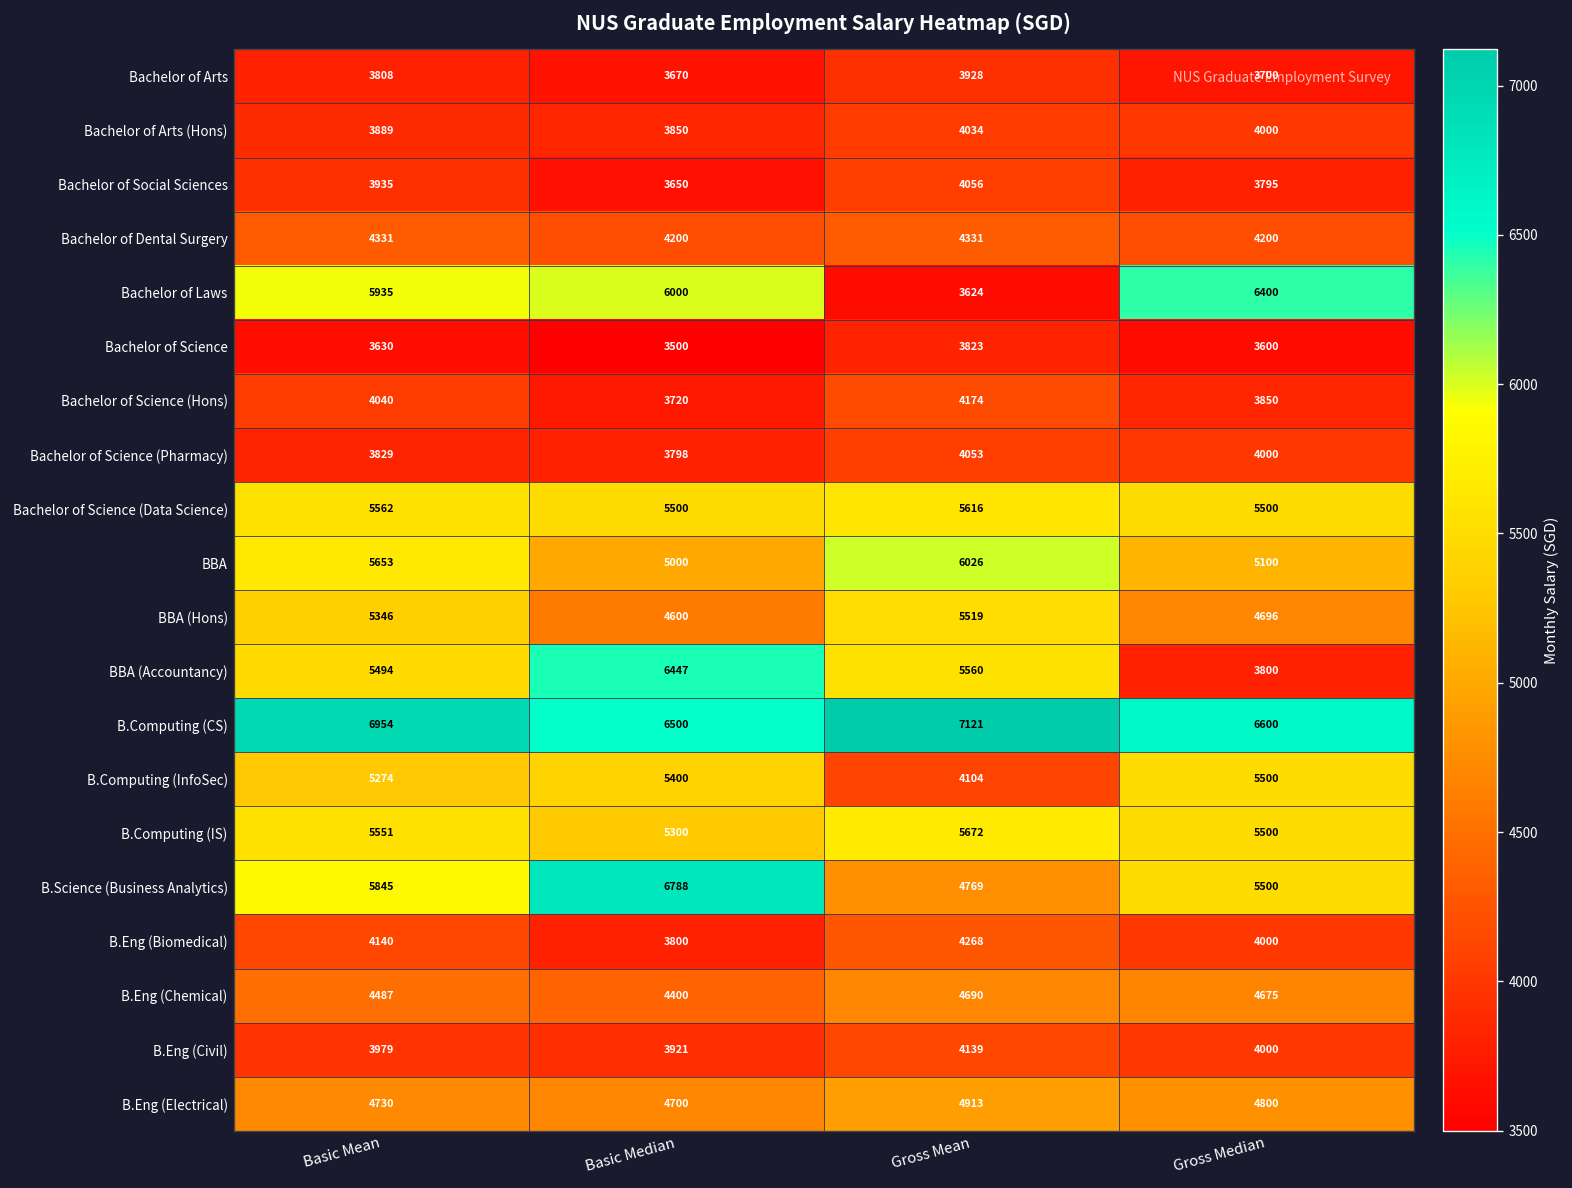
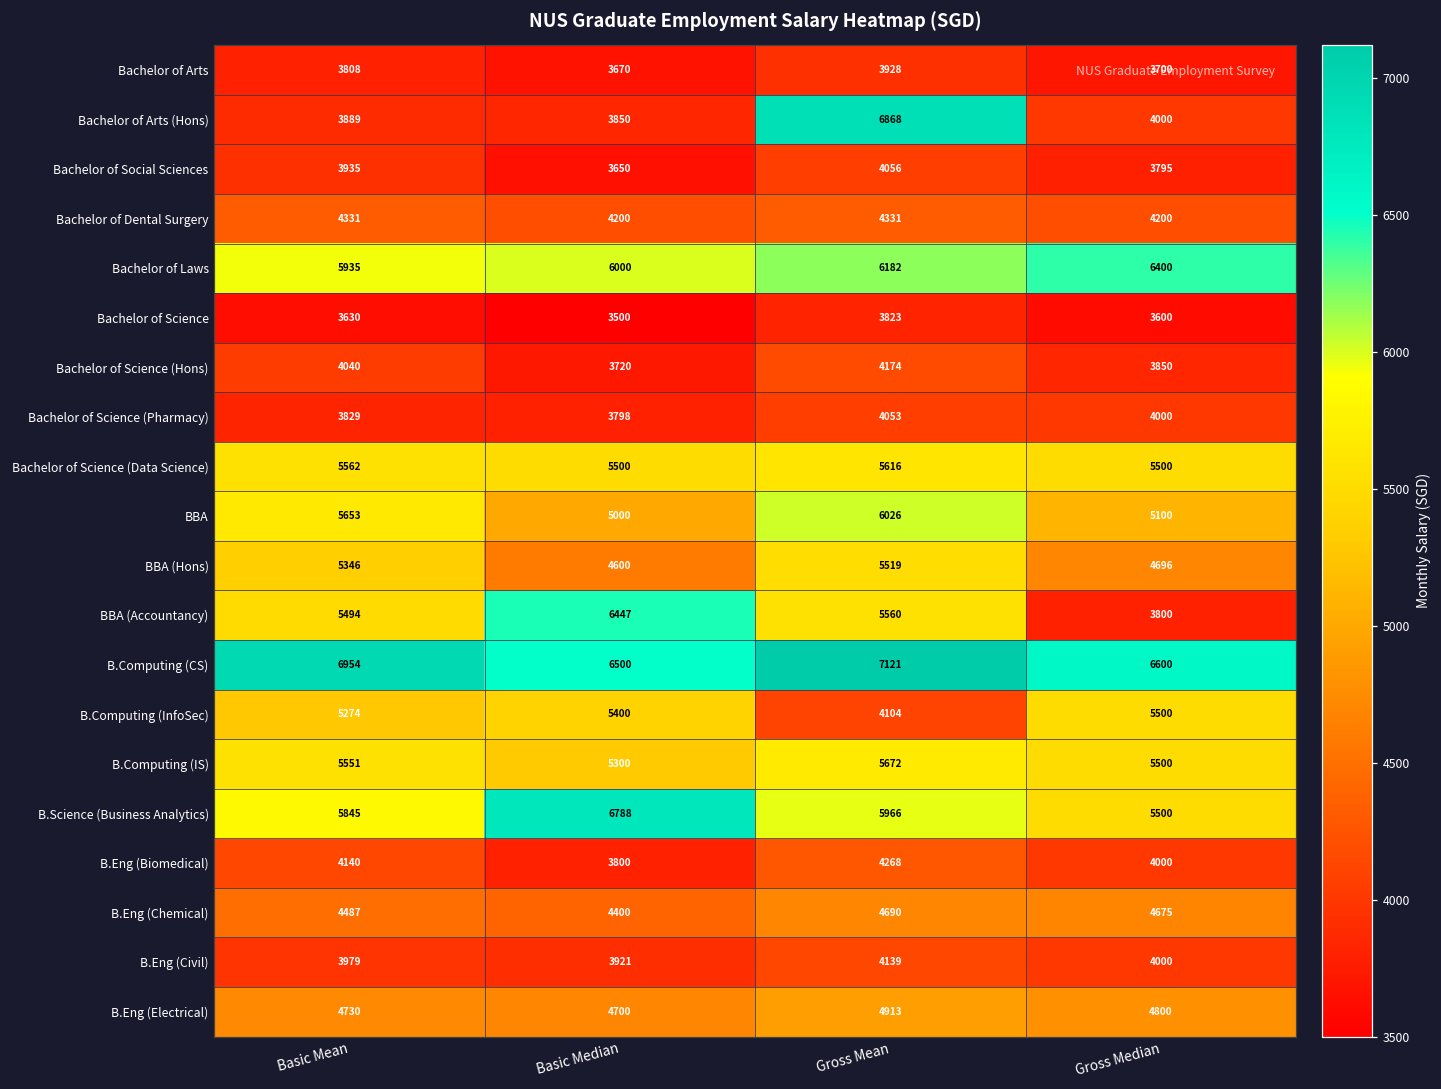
Bachelor of Arts (Hons), Gross Mean: 4034 -> 6868
Bachelor of Laws, Gross Mean: 3624 -> 6182
B.Science (Business Analytics), Gross Mean: 4769 -> 5966
